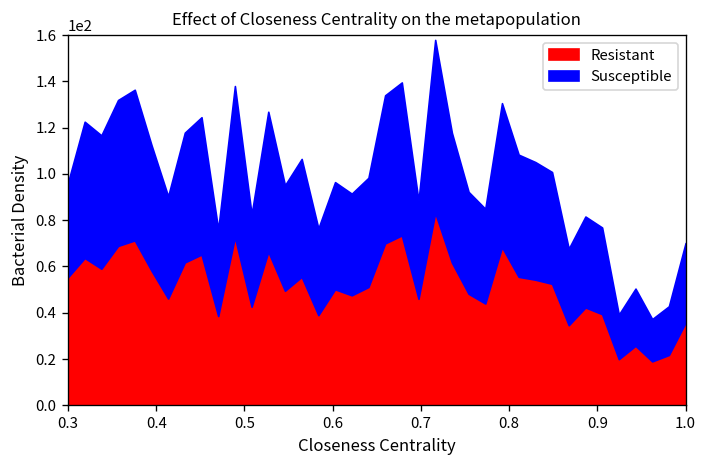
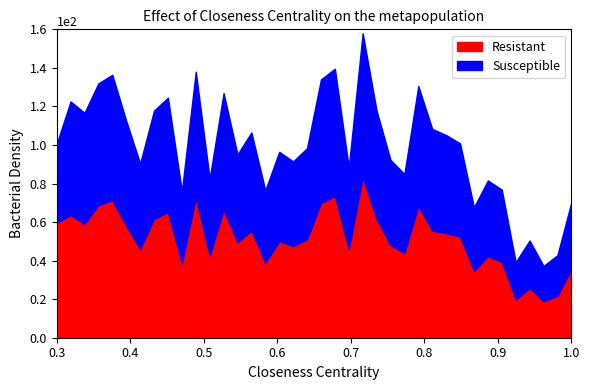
Resistant, 0.3: 0.55 -> 0.60
